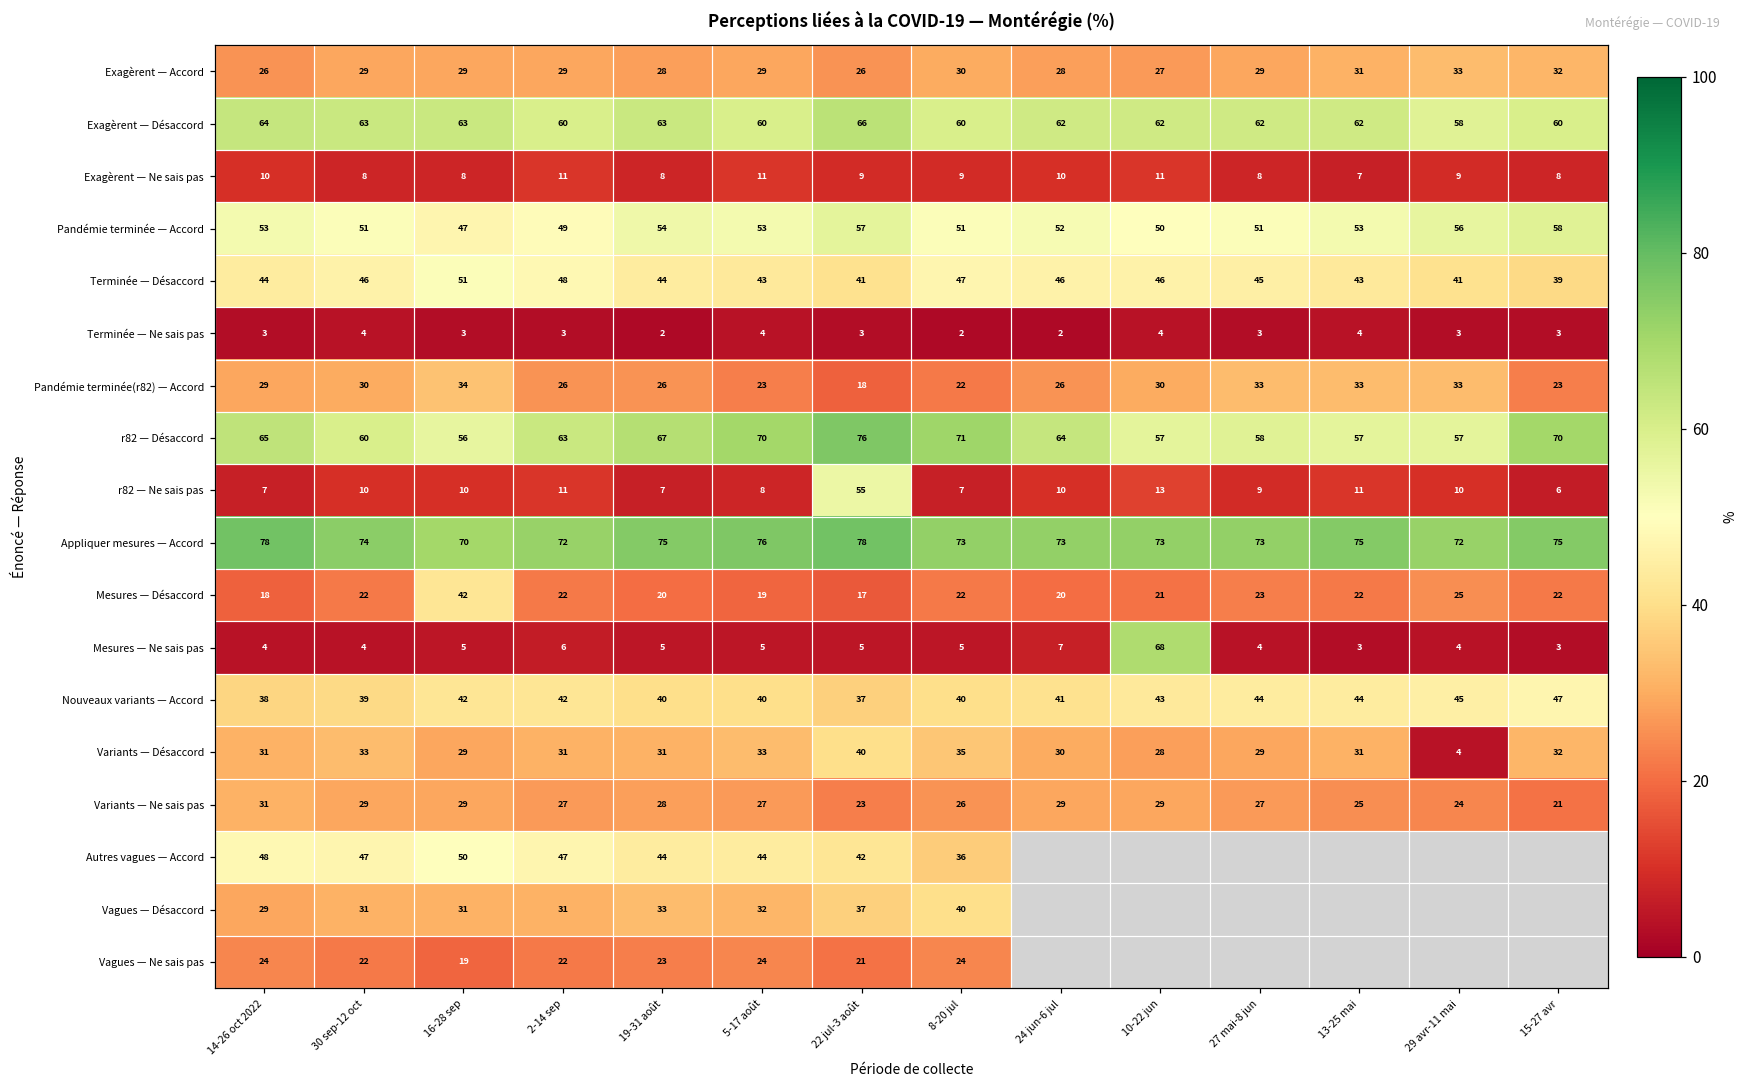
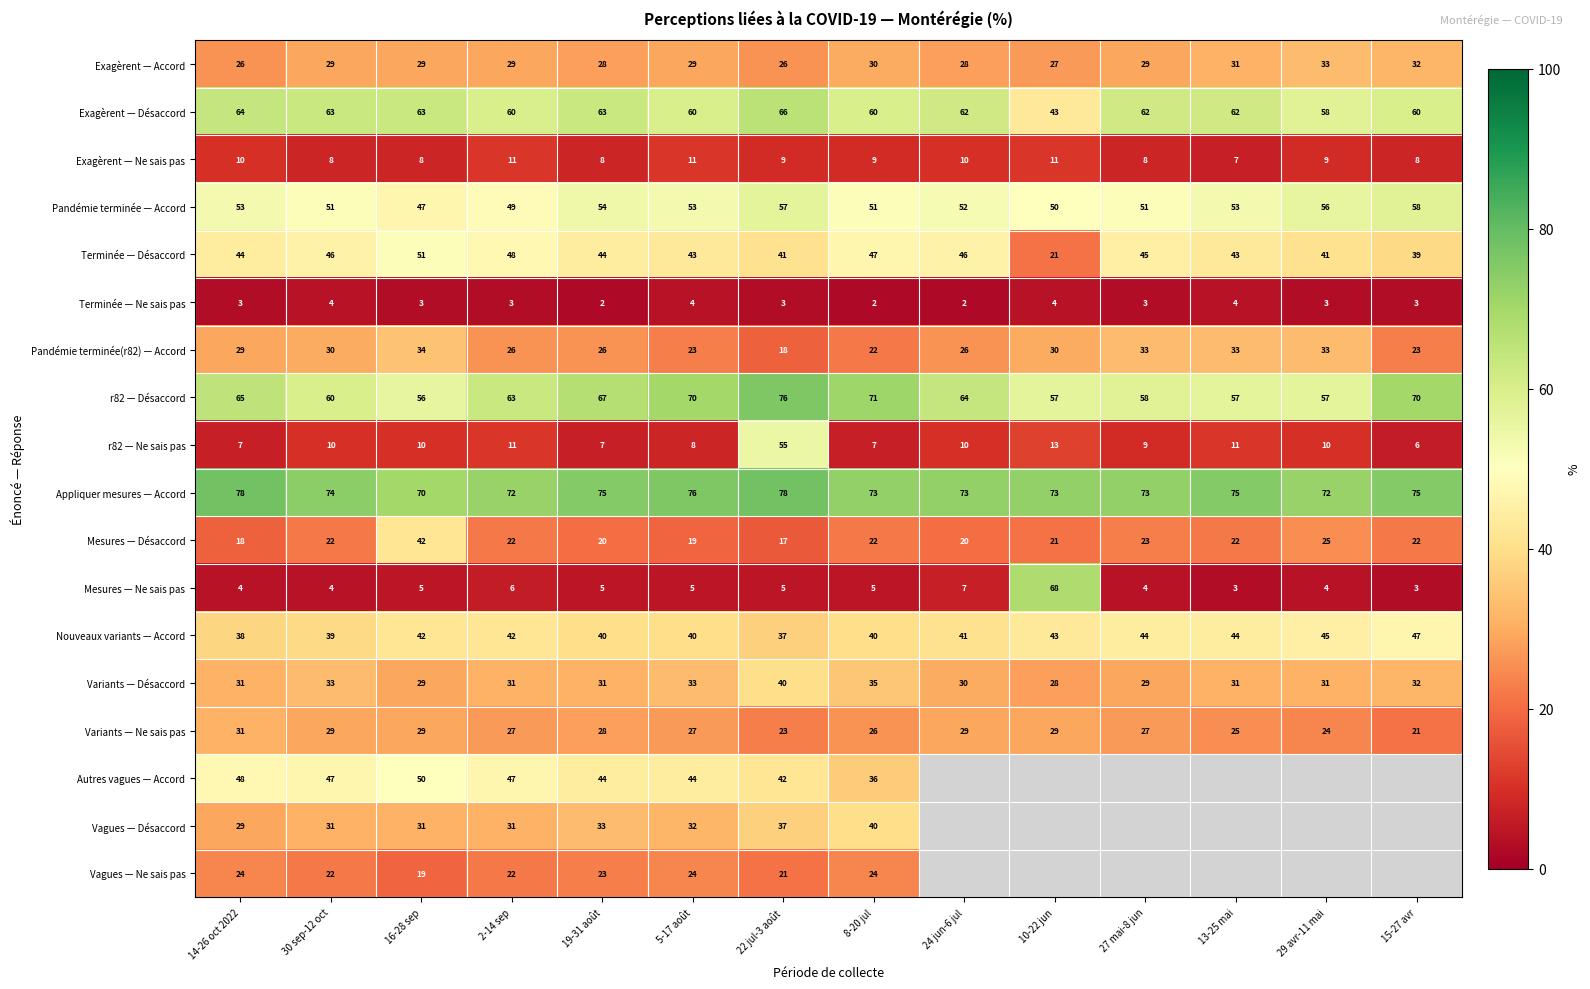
Exagèrent — Désaccord, 10-22 jun: 62 -> 43
Terminée — Désaccord, 10-22 jun: 46 -> 21
Variants — Désaccord, 29 avr-11 mai: 4 -> 31
